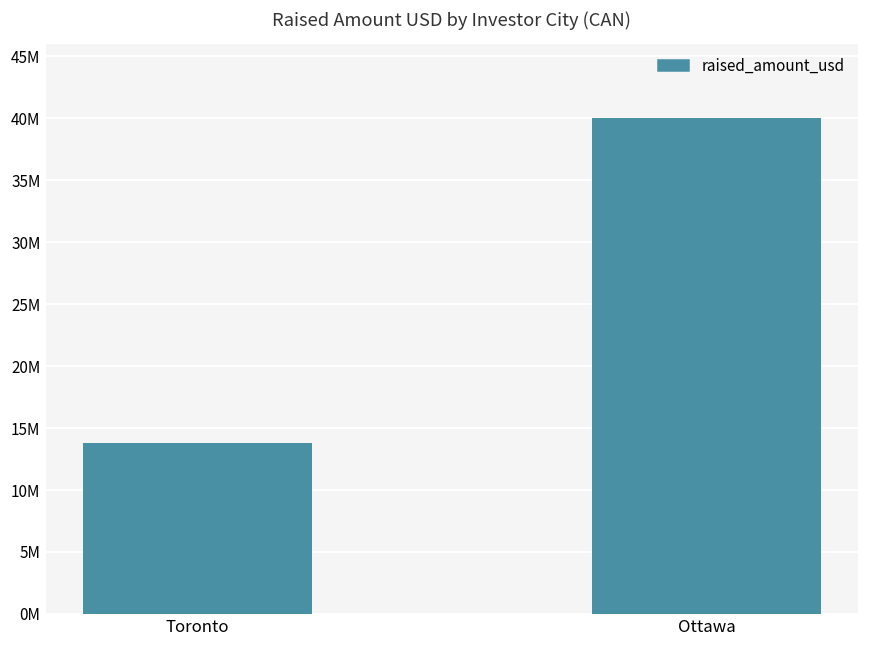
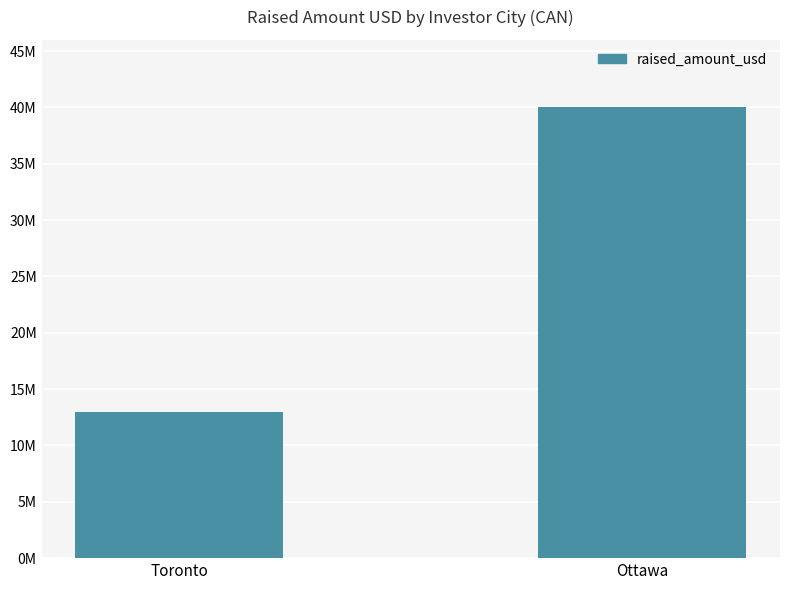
Toronto: 13800000 -> 13000000
